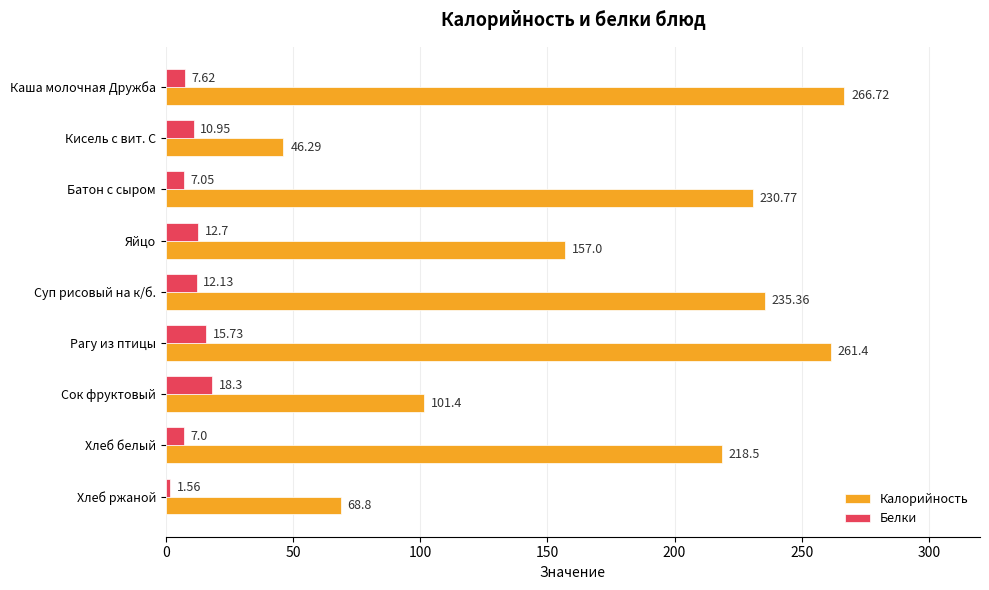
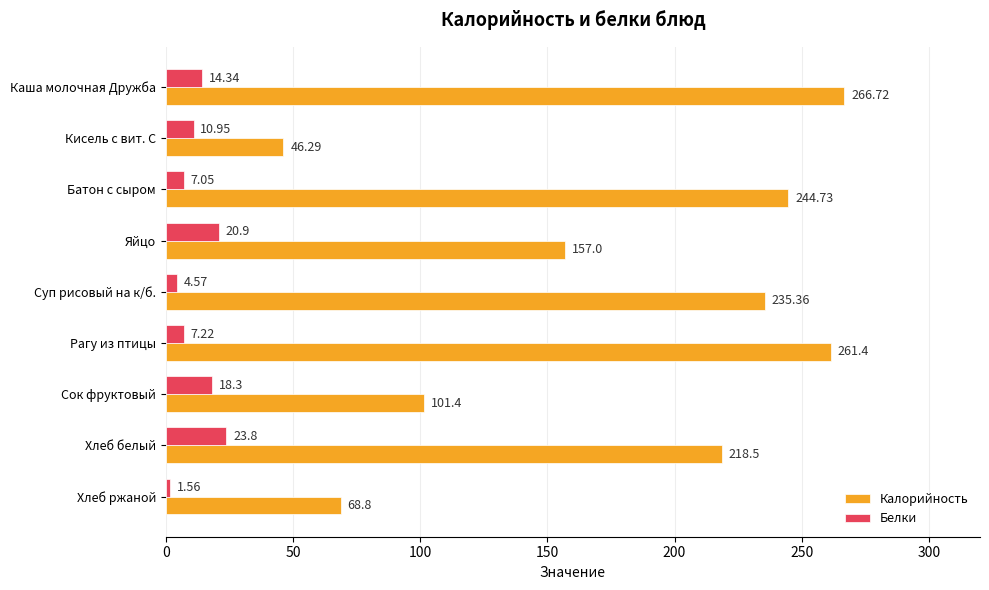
Белки, Каша молочная Дружба: 7.62 -> 14.34
Калорийность, Батон с сыром: 230.77 -> 244.73
Белки, Яйцо: 12.7 -> 20.9
Белки, Суп рисовый на к/б.: 12.13 -> 4.57
Белки, Рагу из птицы: 15.73 -> 7.22
Белки, Хлеб белый: 7.0 -> 23.8
